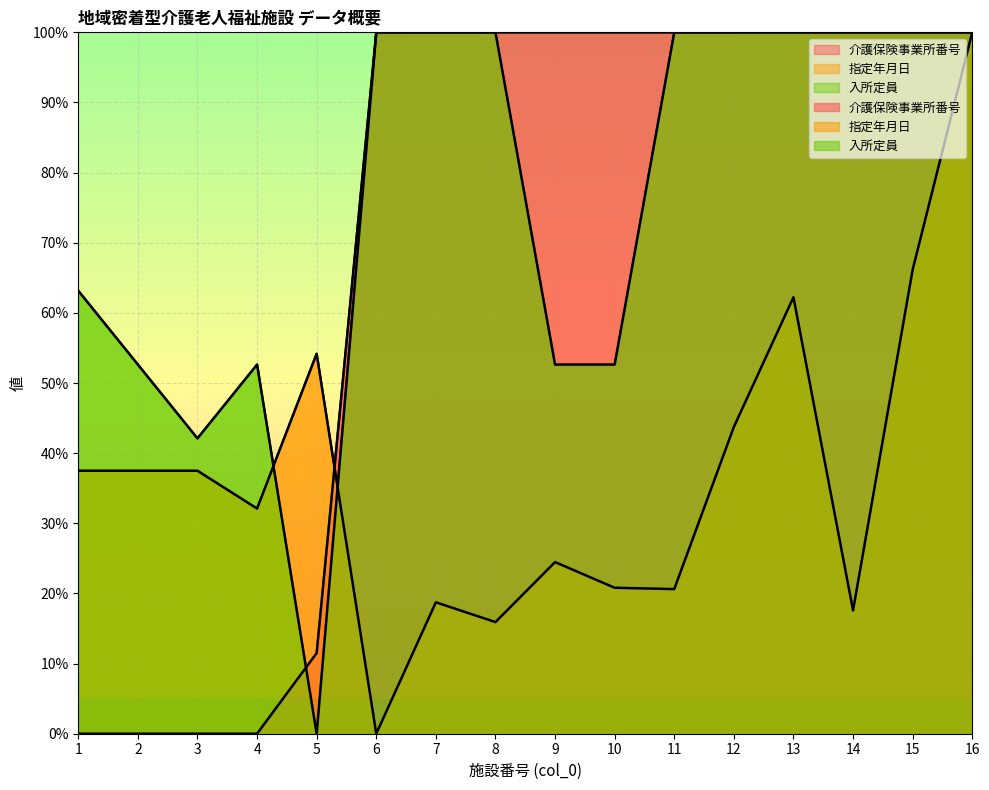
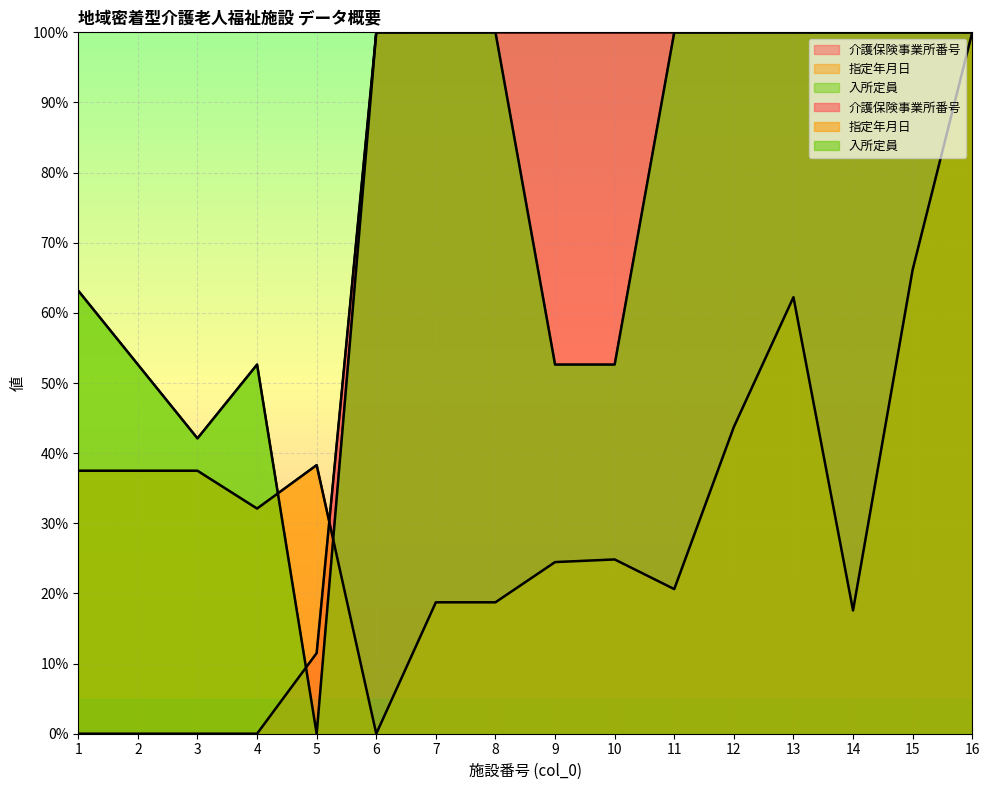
指定年月日, 5: 54% -> 38%
指定年月日, 8: 16% -> 19%
指定年月日, 10: 21% -> 25%
